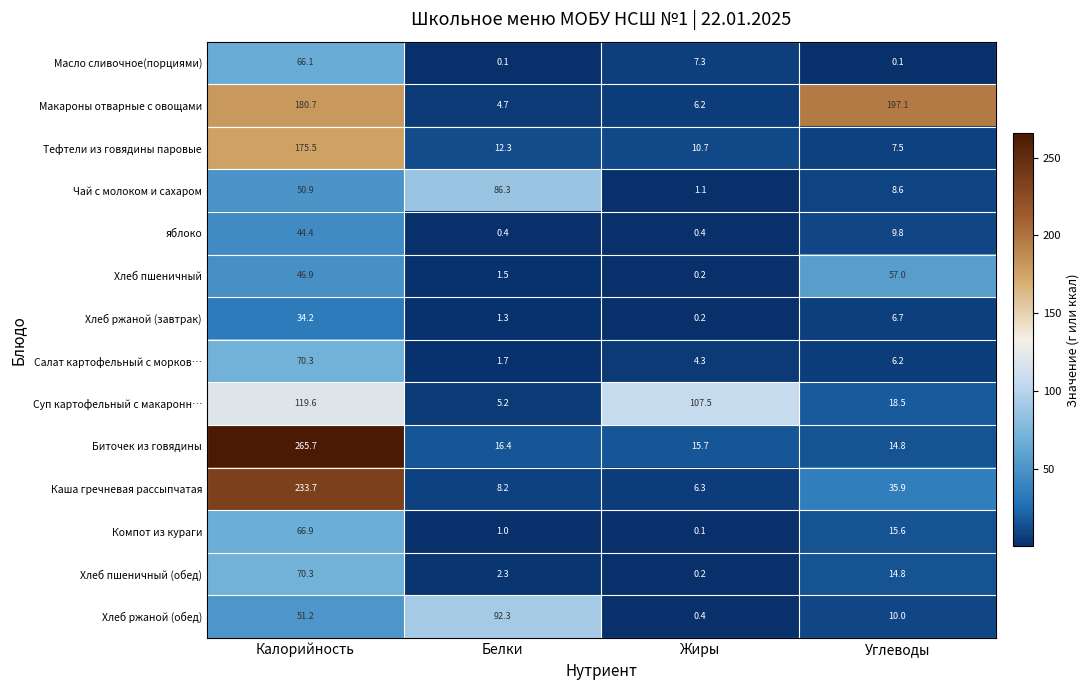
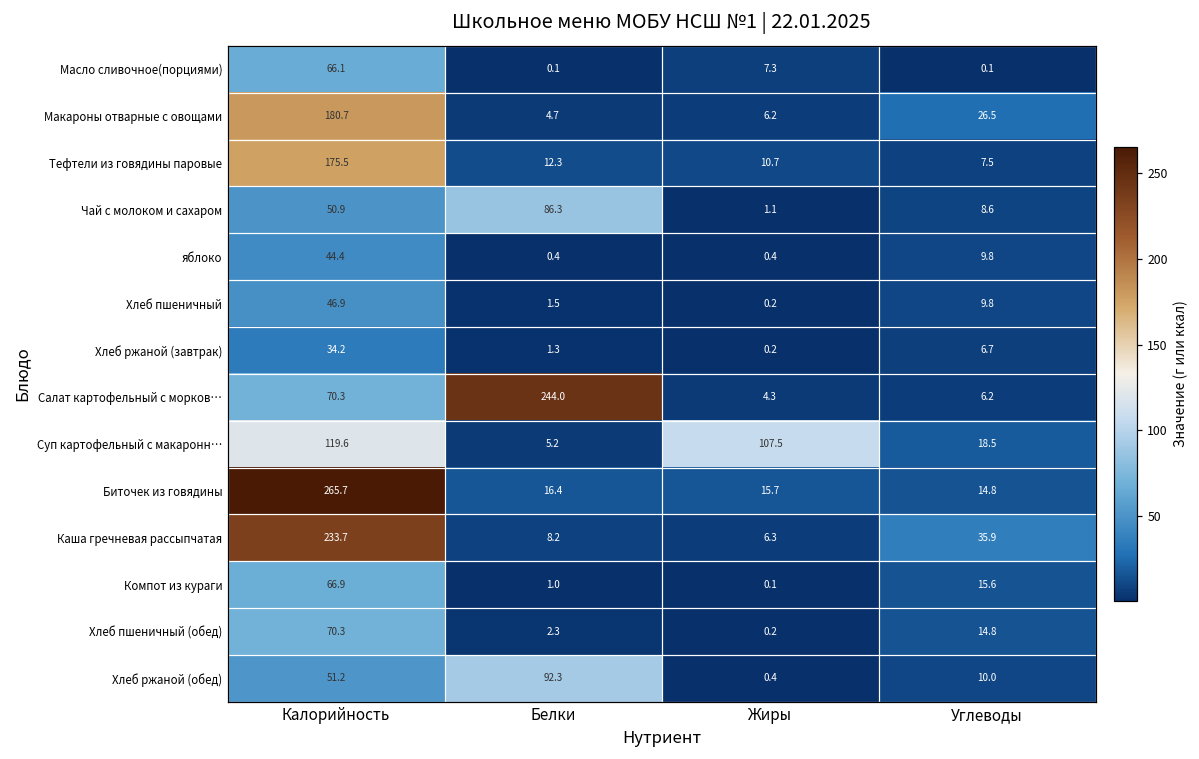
Макароны отварные с овощами, Углеводы: 197.1 -> 26.5
Хлеб пшеничный, Углеводы: 57.0 -> 9.8
Салат картофельный с морков…, Белки: 1.7 -> 244.0
